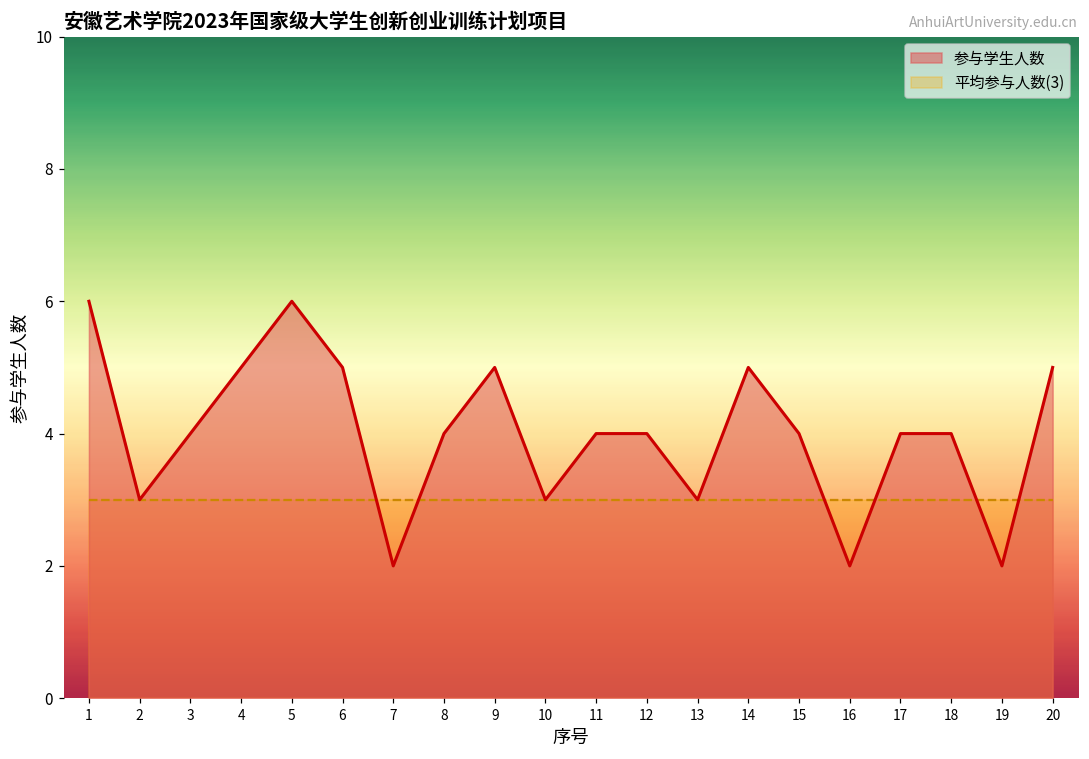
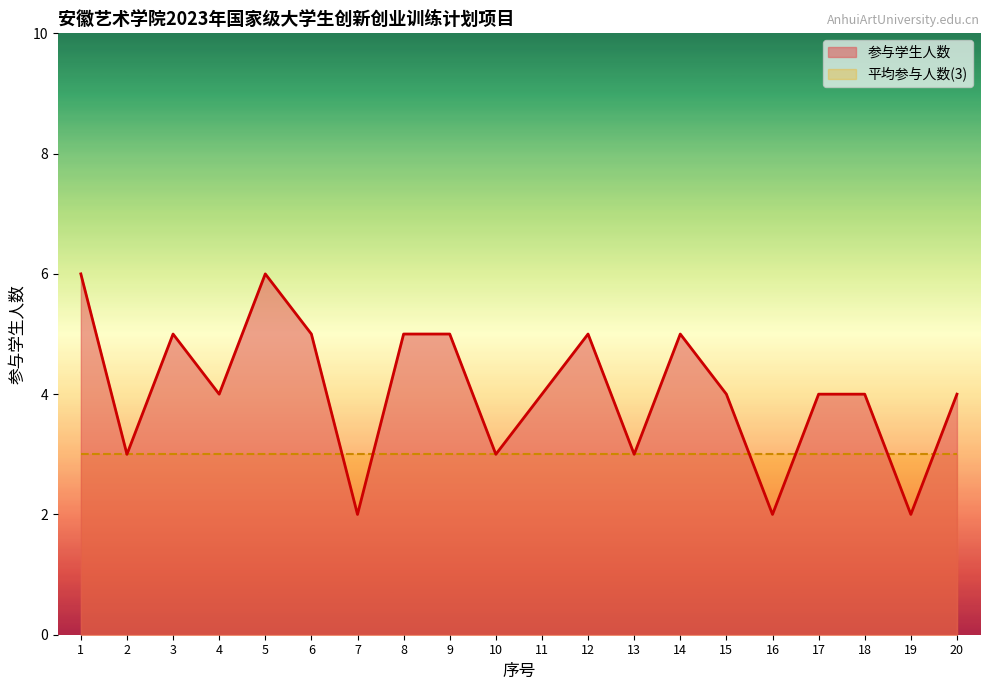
参与学生人数, 3: 4 -> 5
参与学生人数, 4: 5 -> 4
参与学生人数, 8: 4 -> 5
参与学生人数, 12: 4 -> 5
参与学生人数, 20: 5 -> 4
